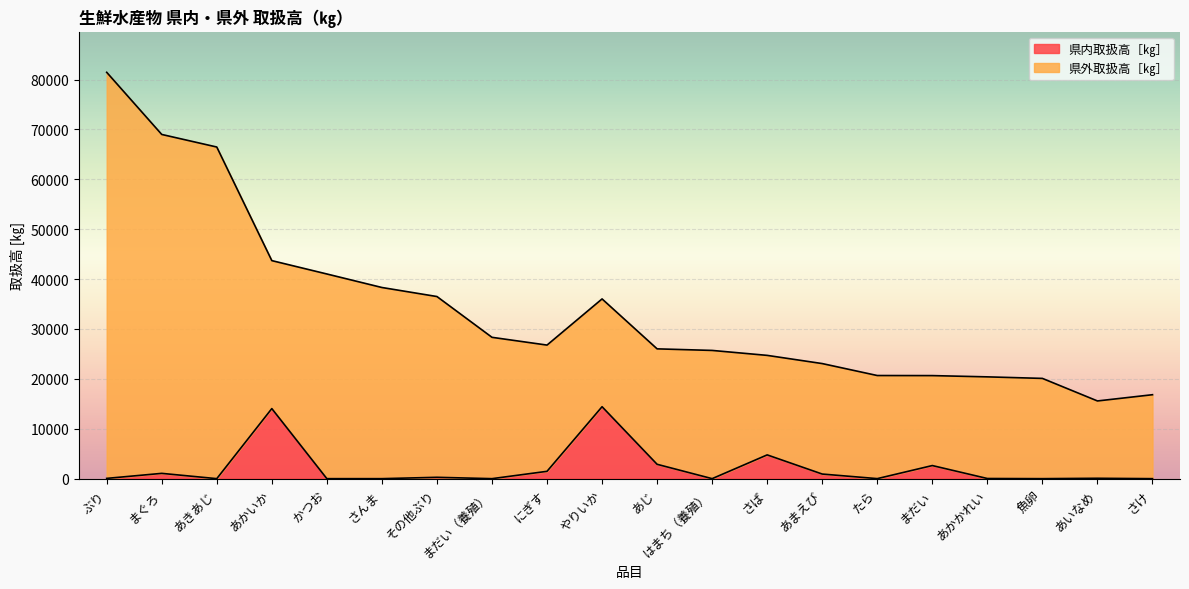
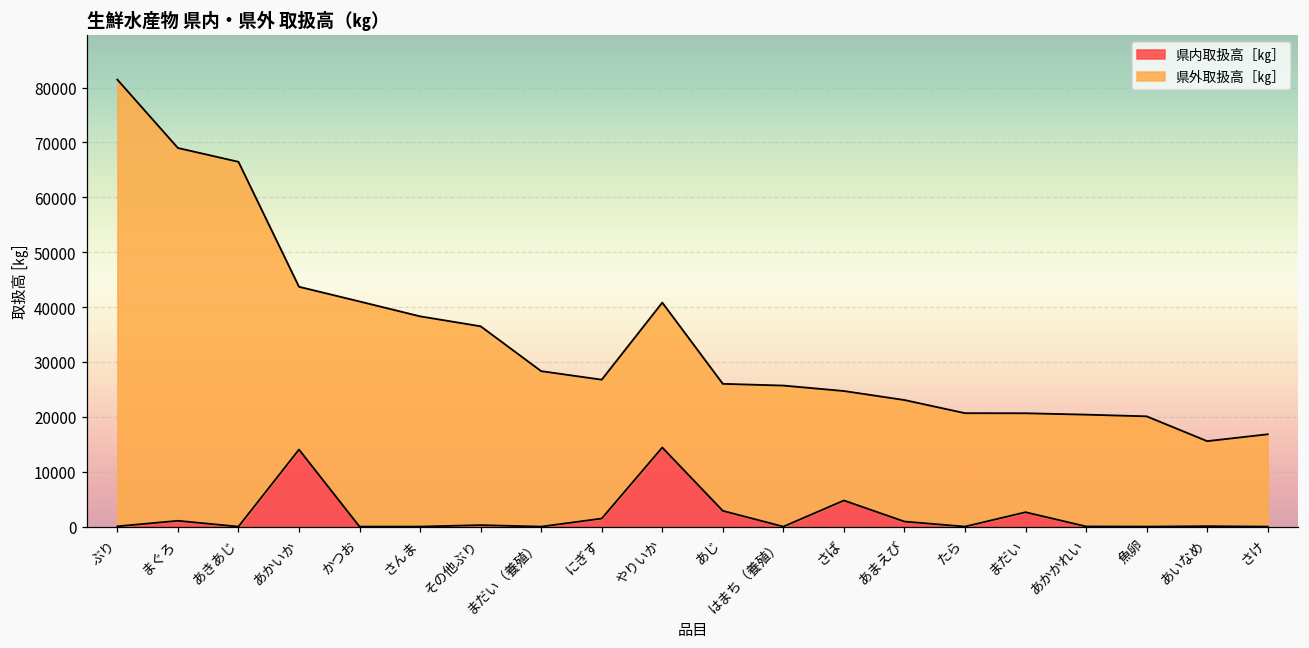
県外取扱高［㎏］, やりいか: 22000 -> 26000
